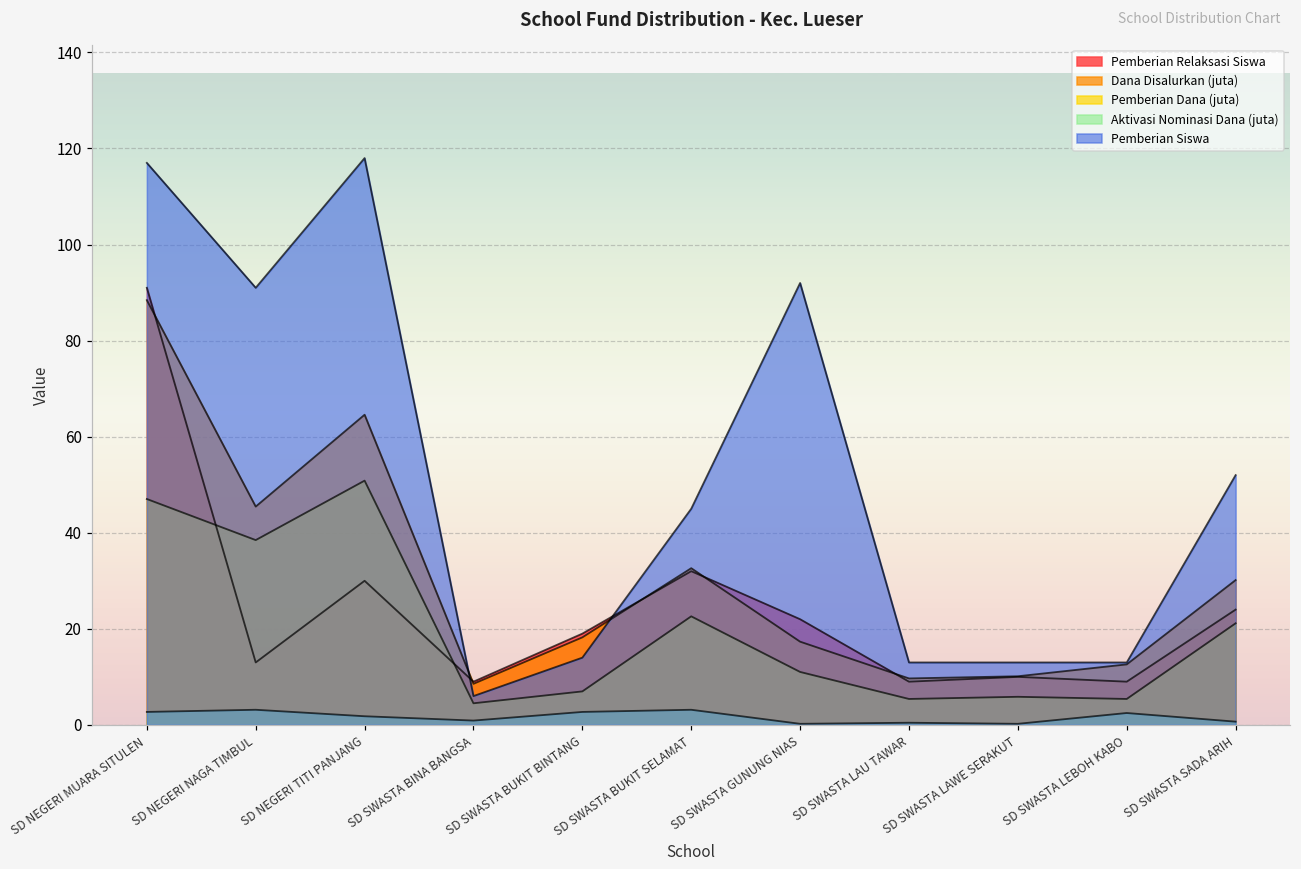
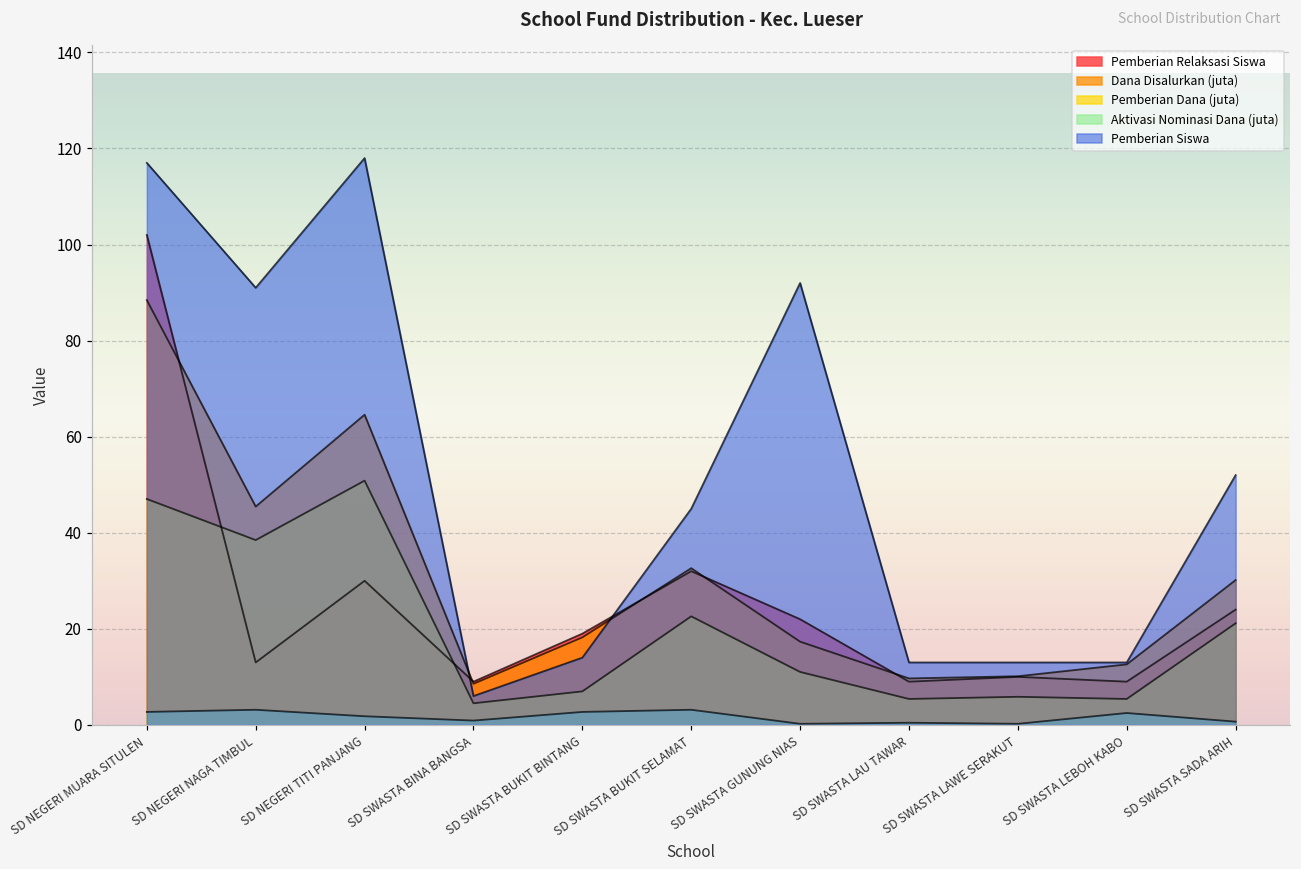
Pemberian Relaksasi Siswa, SD NEGERI MUARA SITULEN: 91 -> 102
